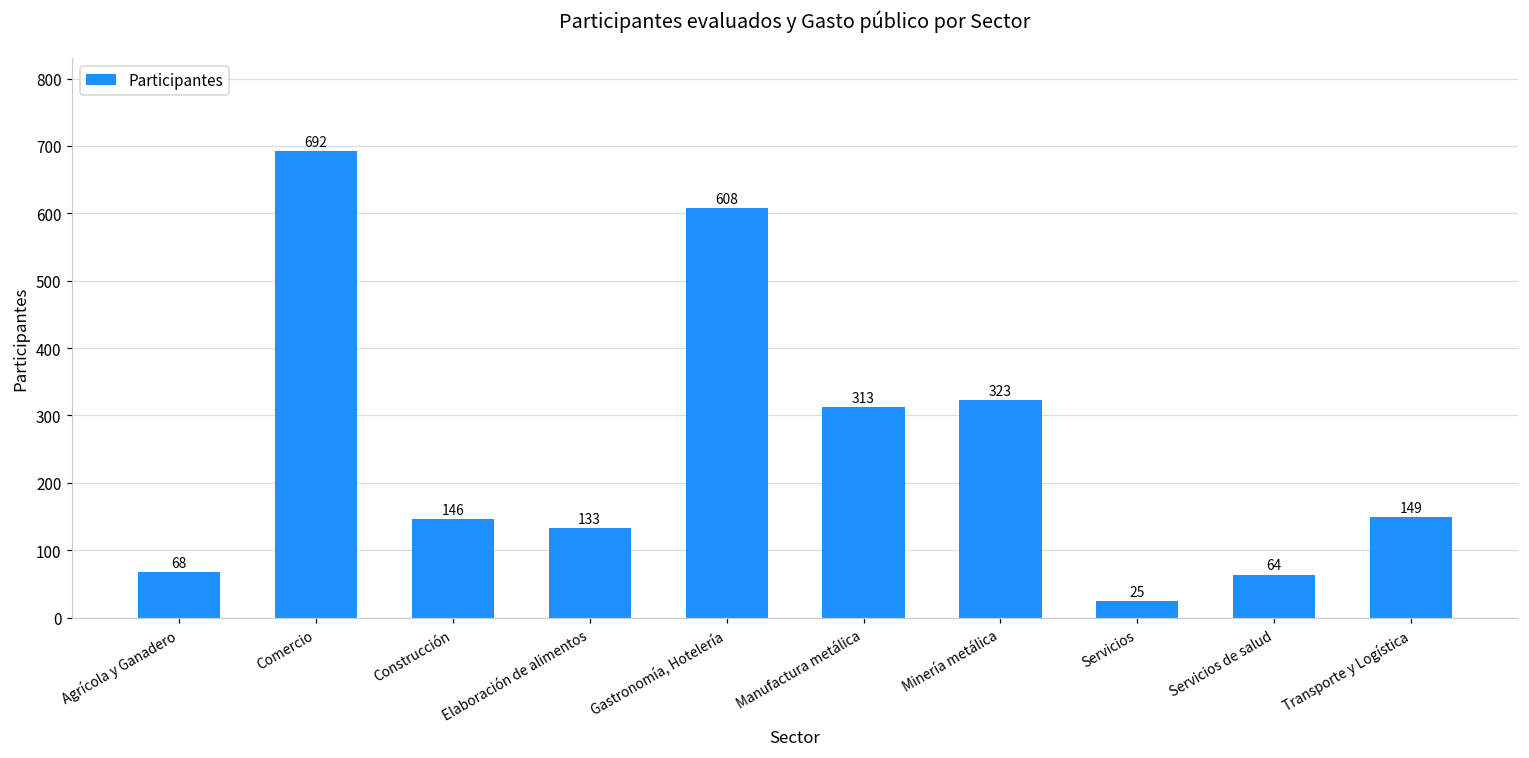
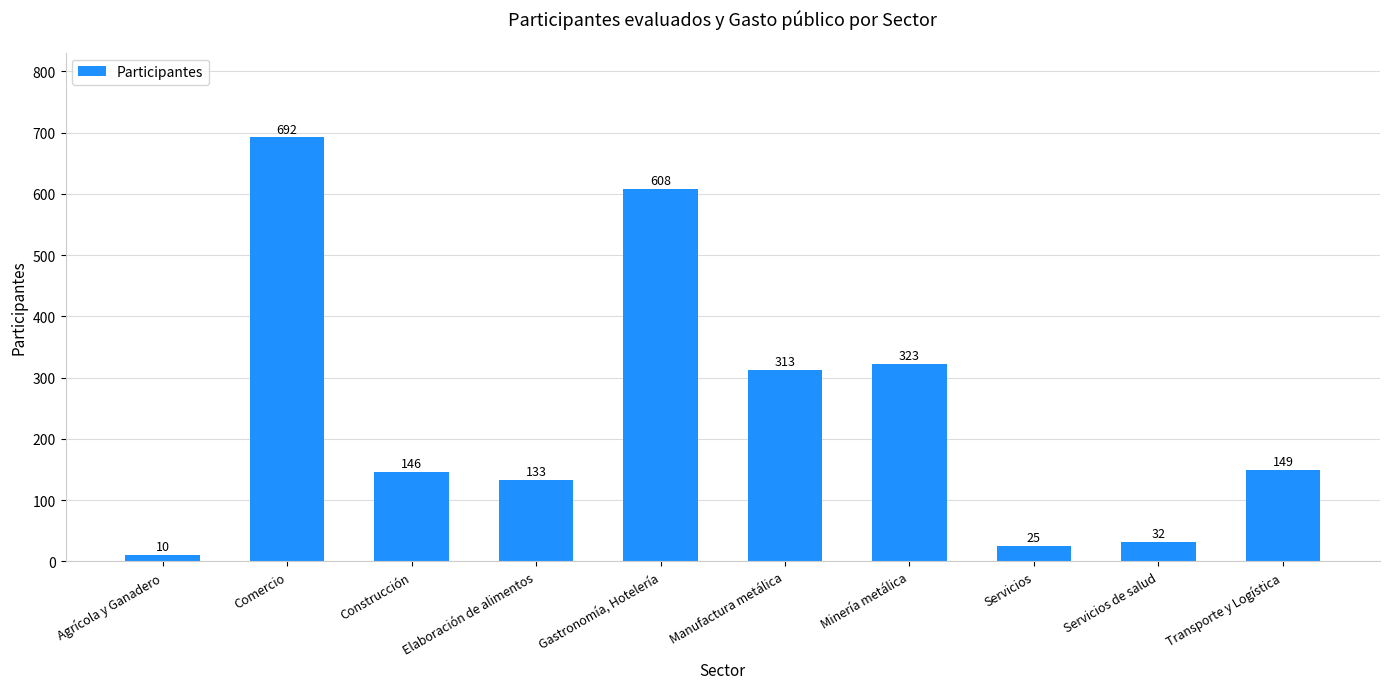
Agrícola y Ganadero: 68 -> 10
Servicios de salud: 64 -> 32
